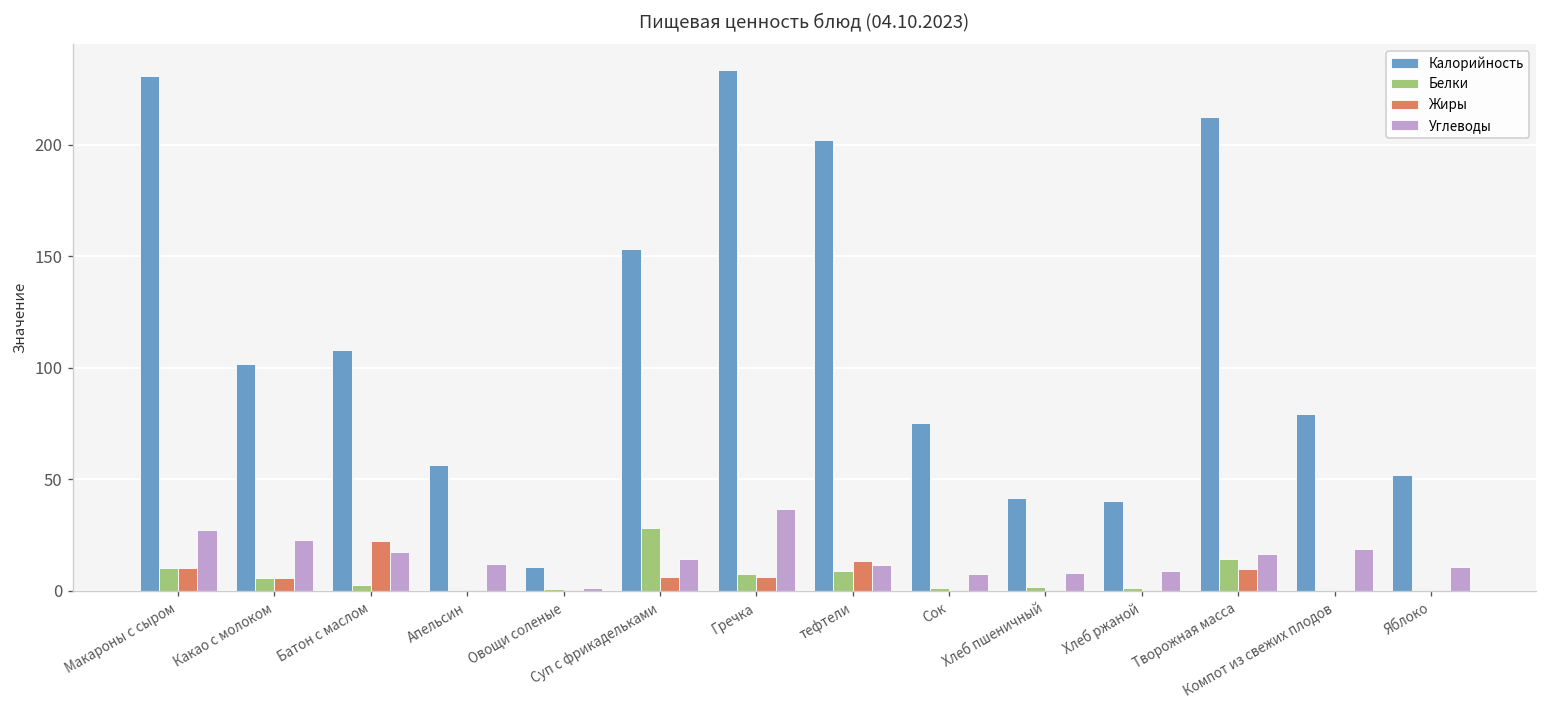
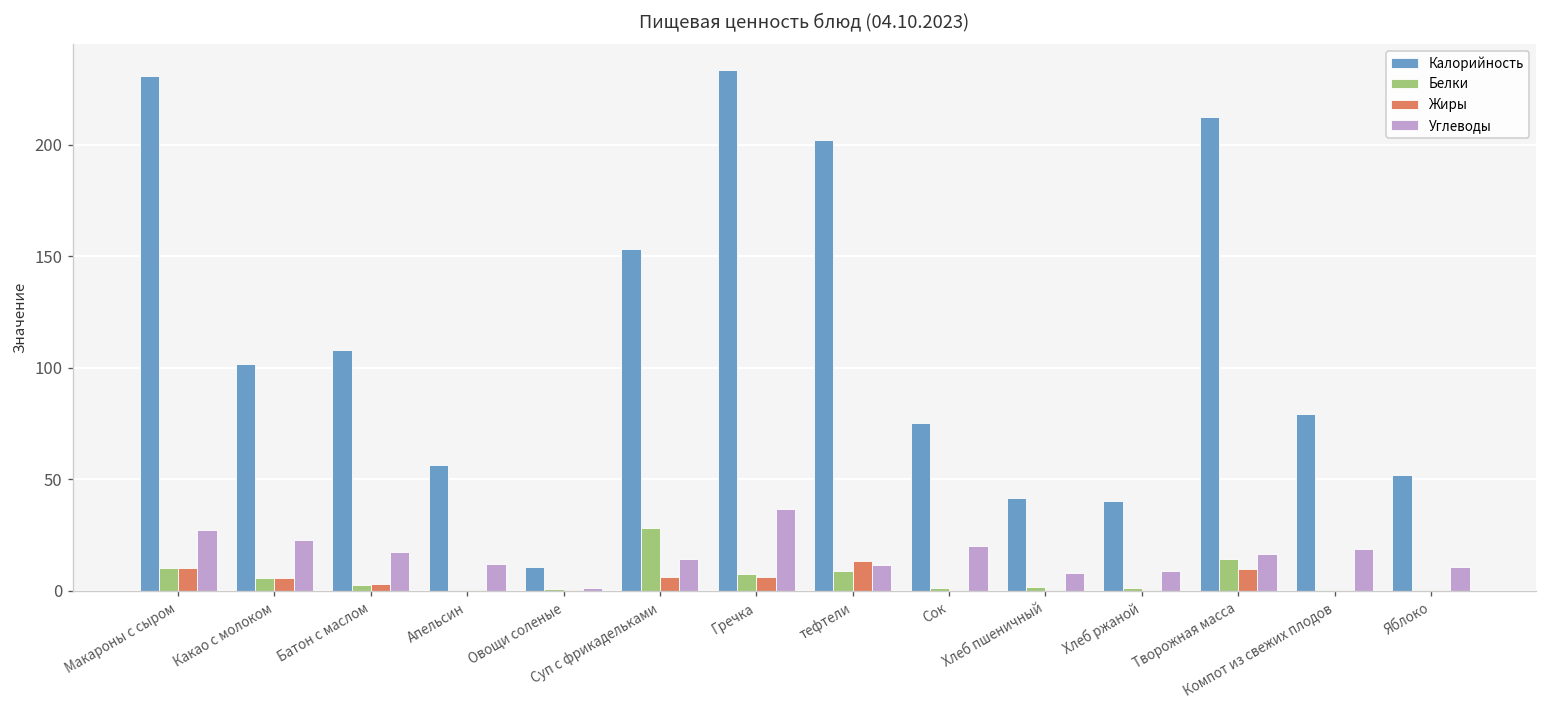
Жиры, Батон с маслом: 22 -> 3
Углеводы, Сок: 7 -> 20
